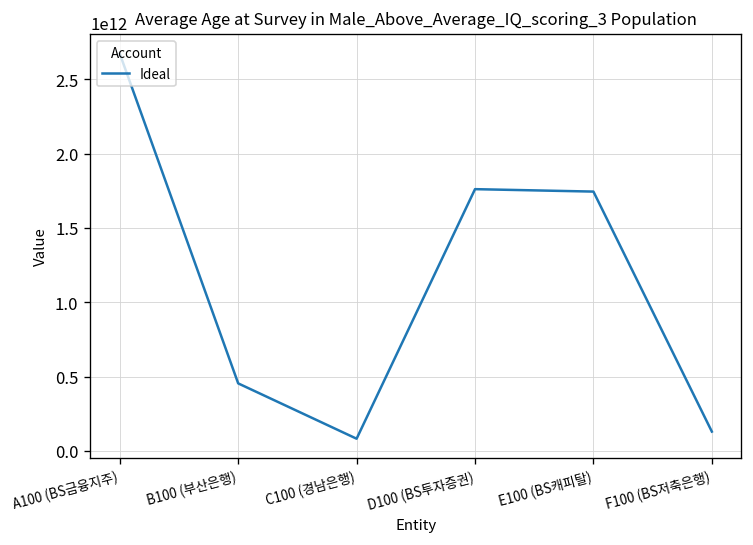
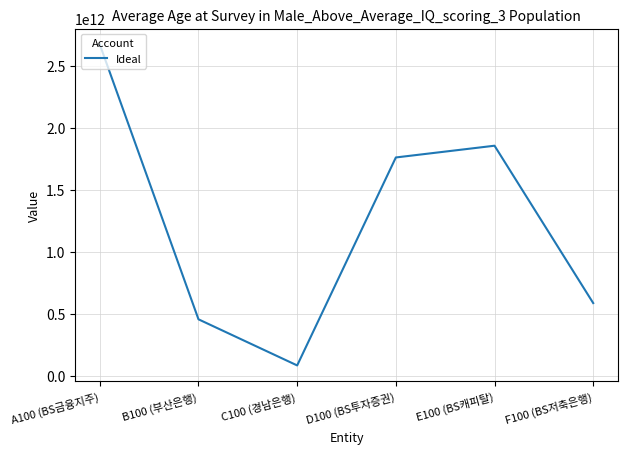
E100 (BS캐피탈): 1740000000000 -> 1860000000000
F100 (BS저축은행): 130000000000 -> 590000000000
